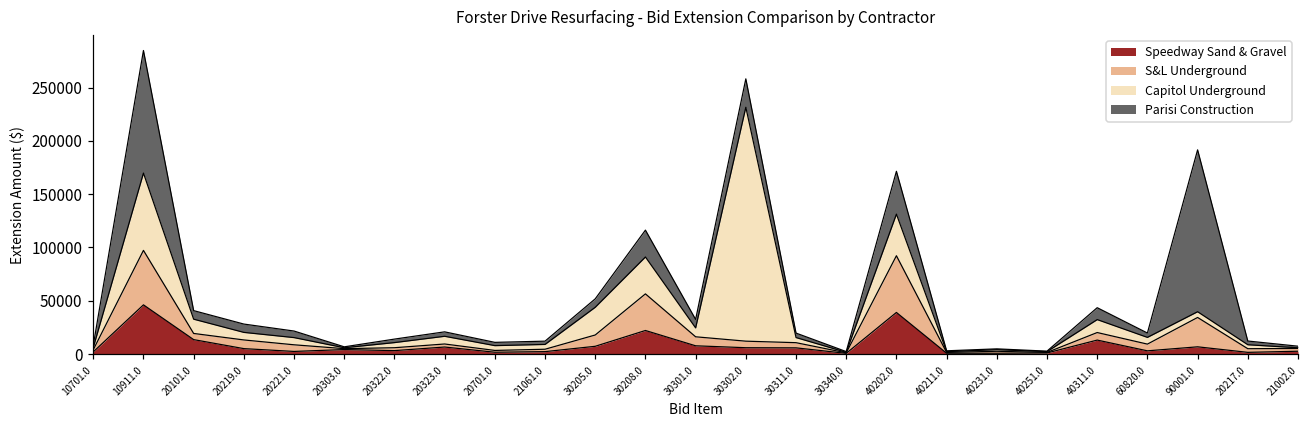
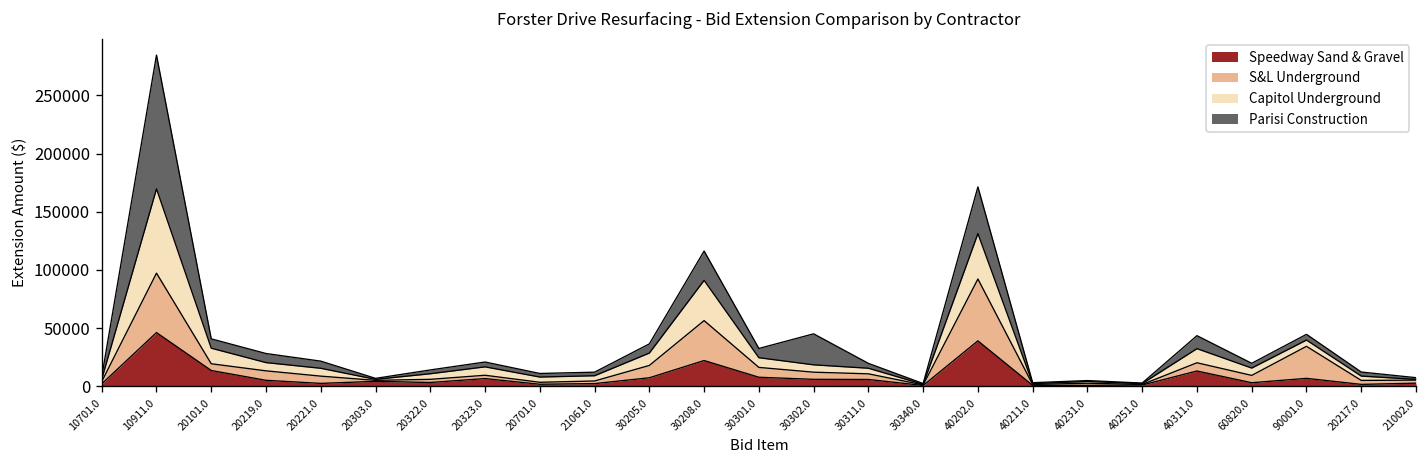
Capitol Underground, 30205.0: 30000 -> 10000
Capitol Underground, 30302.0: 220000 -> 10000
Parisi Construction, 90001.0: 150000 -> 0
